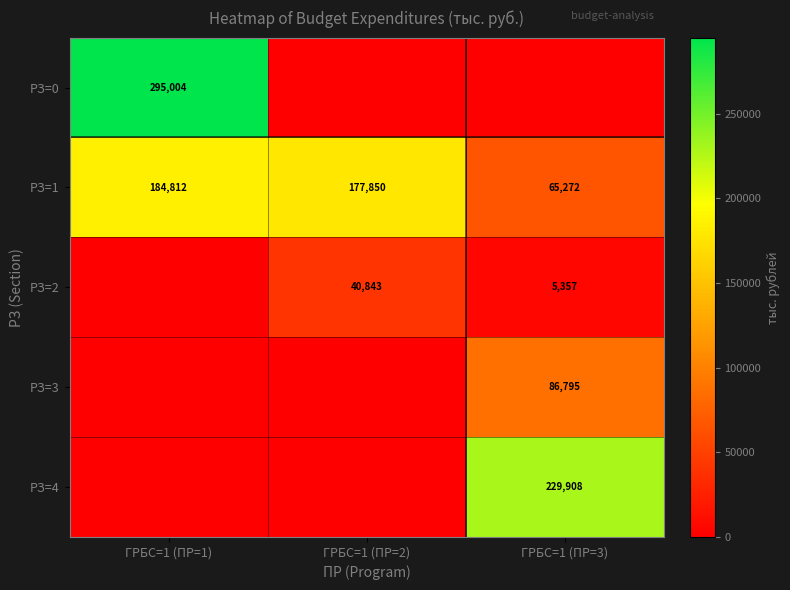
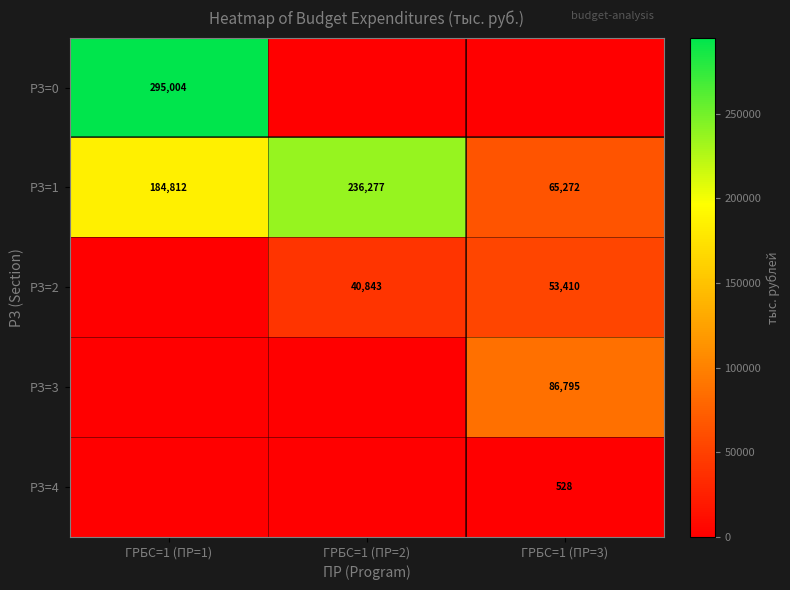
РЗ=1, ГРБС=1 (ПР=2): 177,850 -> 236,277
РЗ=2, ГРБС=1 (ПР=3): 5,357 -> 53,410
РЗ=4, ГРБС=1 (ПР=3): 229,908 -> 528
